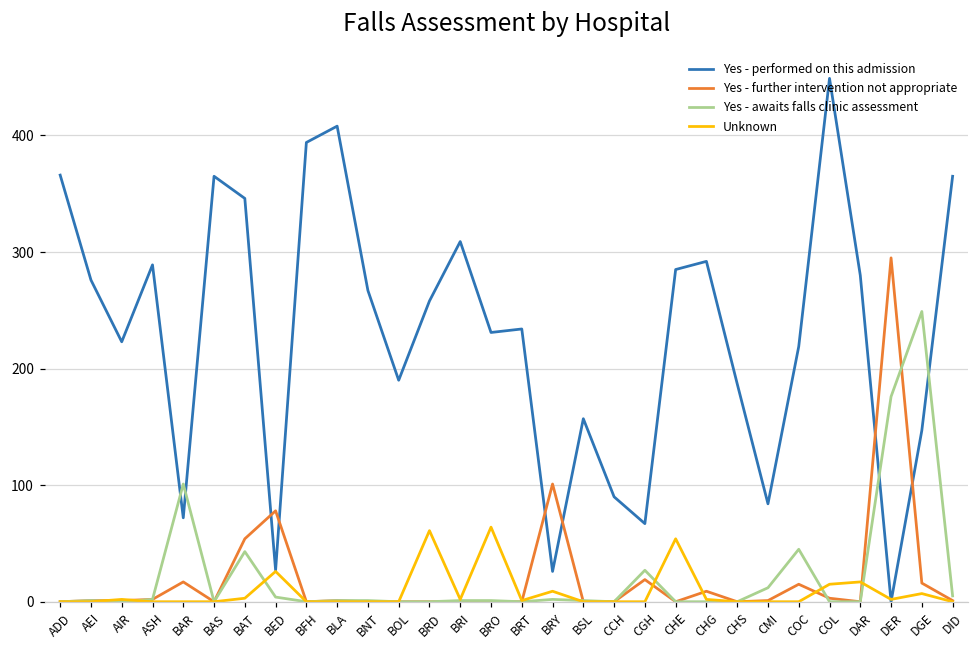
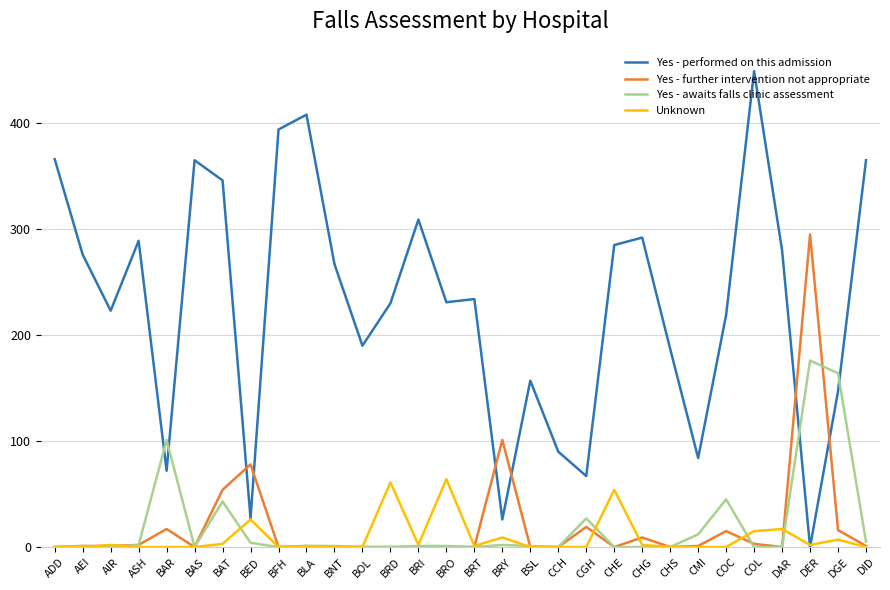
Yes - performed on this admission, BRD: 258 -> 230
Yes - awaits falls clinic assessment, DGE: 249 -> 164
